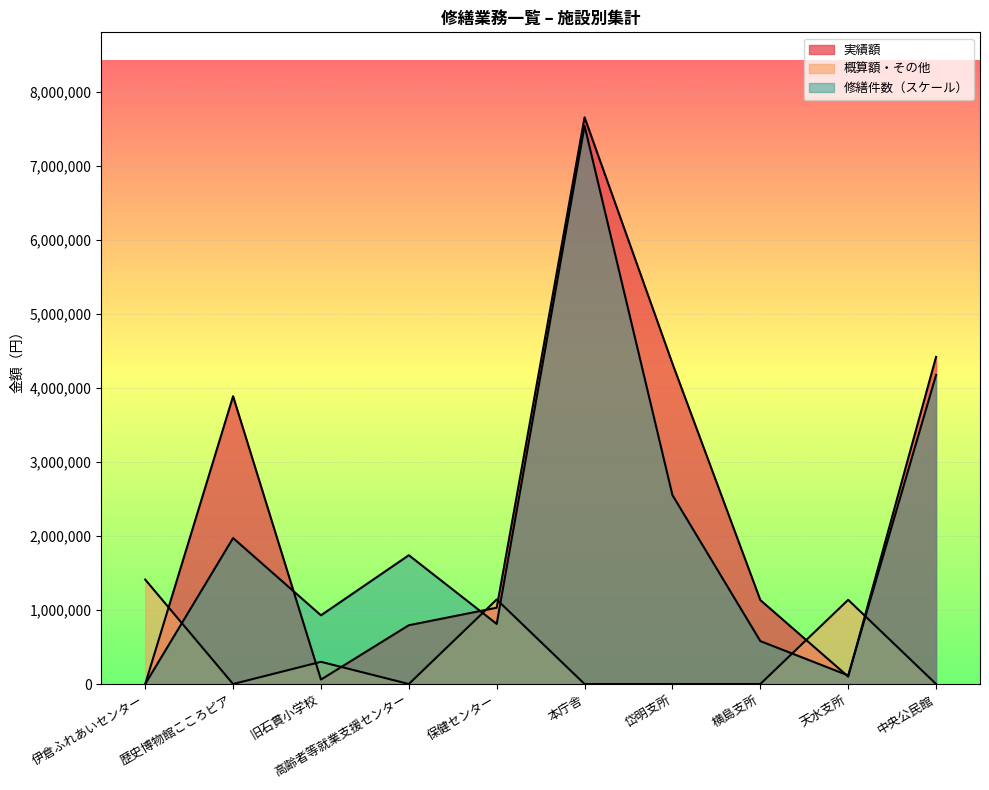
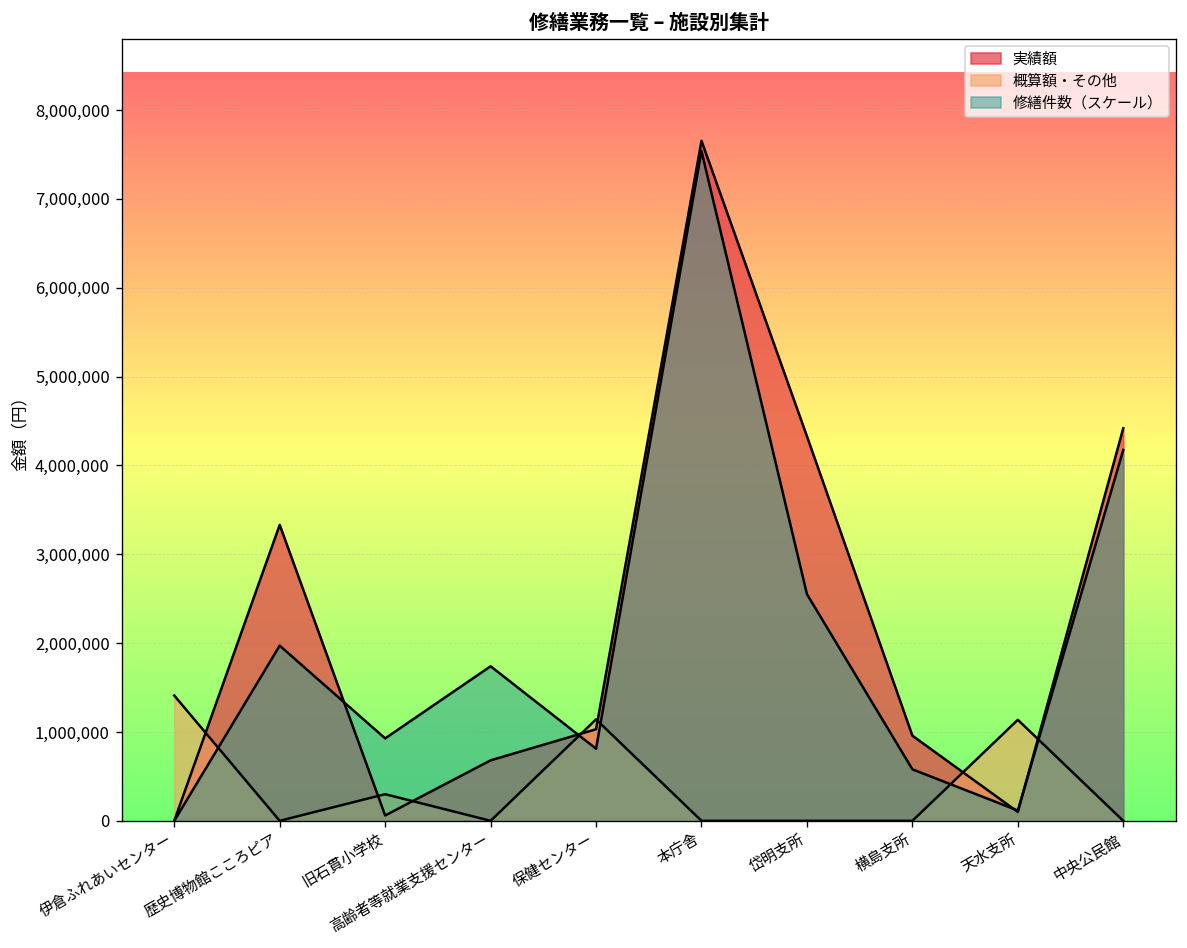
実績額, 歴史博物館こころピア: 3,900,000 -> 3,300,000
実績額, 高齢者等就業支援センター: 800,000 -> 700,000
実績額, 横島支所: 1,100,000 -> 1,000,000
